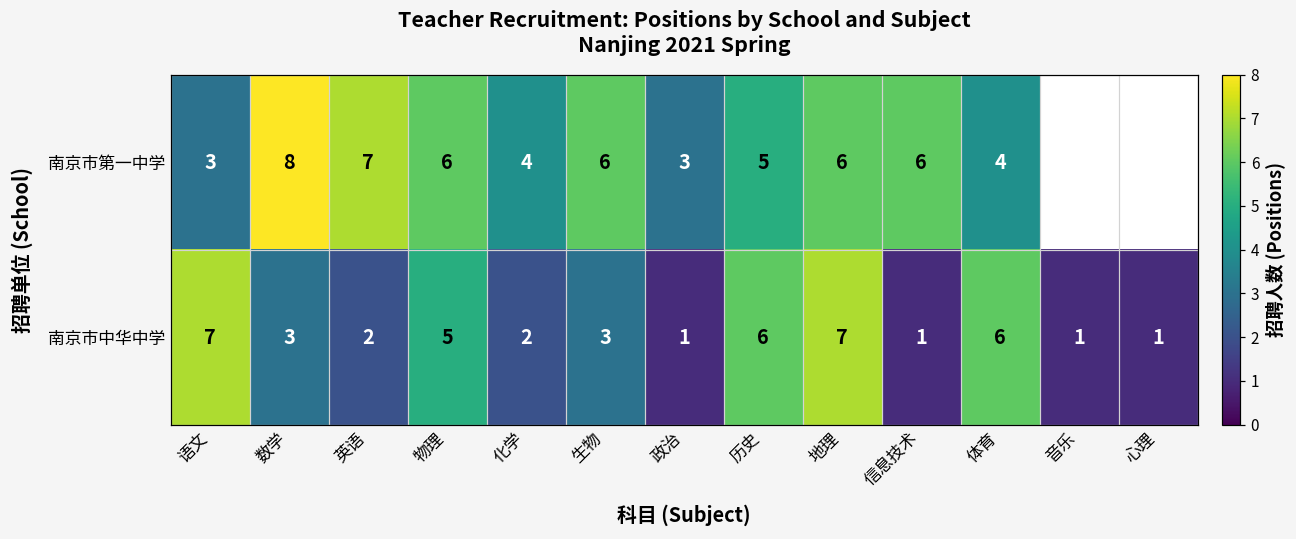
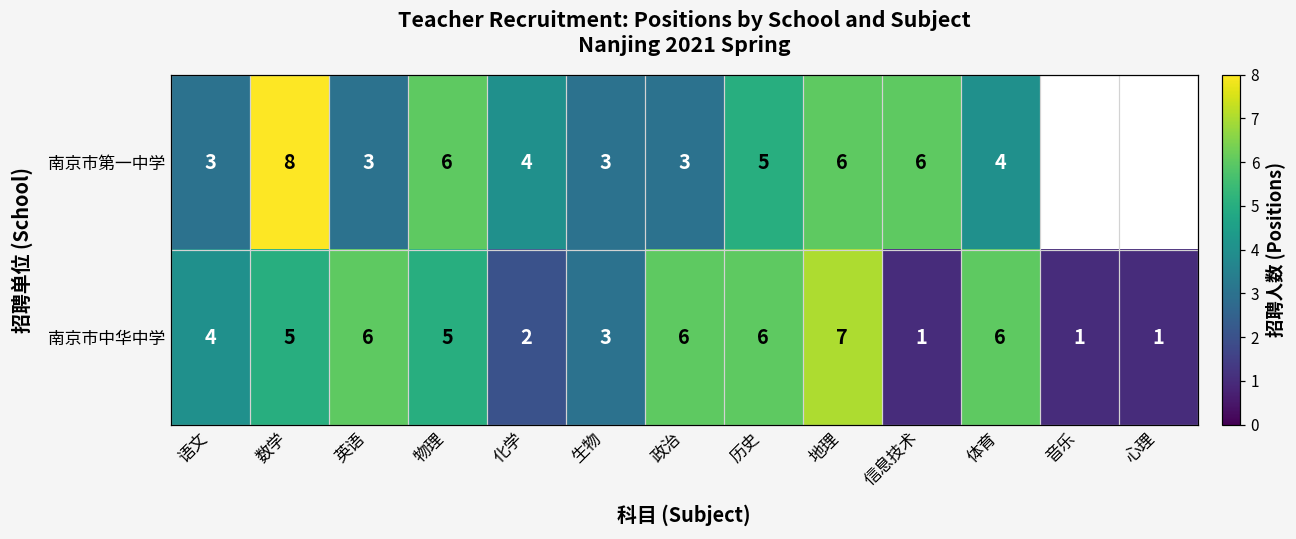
南京市第一中学, 英语: 7 -> 3
南京市第一中学, 生物: 6 -> 3
南京市中华中学, 语文: 7 -> 4
南京市中华中学, 数学: 3 -> 5
南京市中华中学, 英语: 2 -> 6
南京市中华中学, 政治: 1 -> 6
